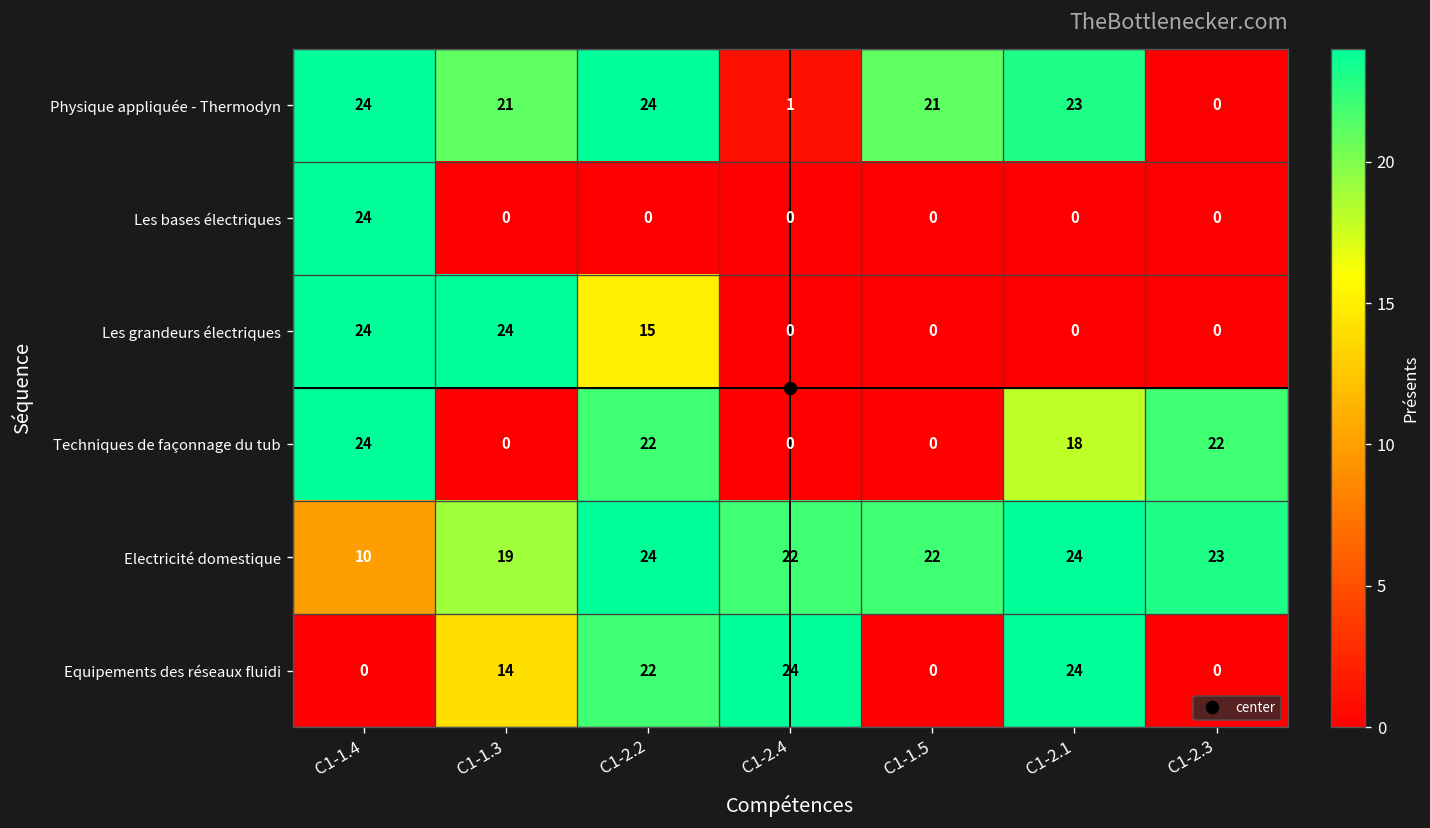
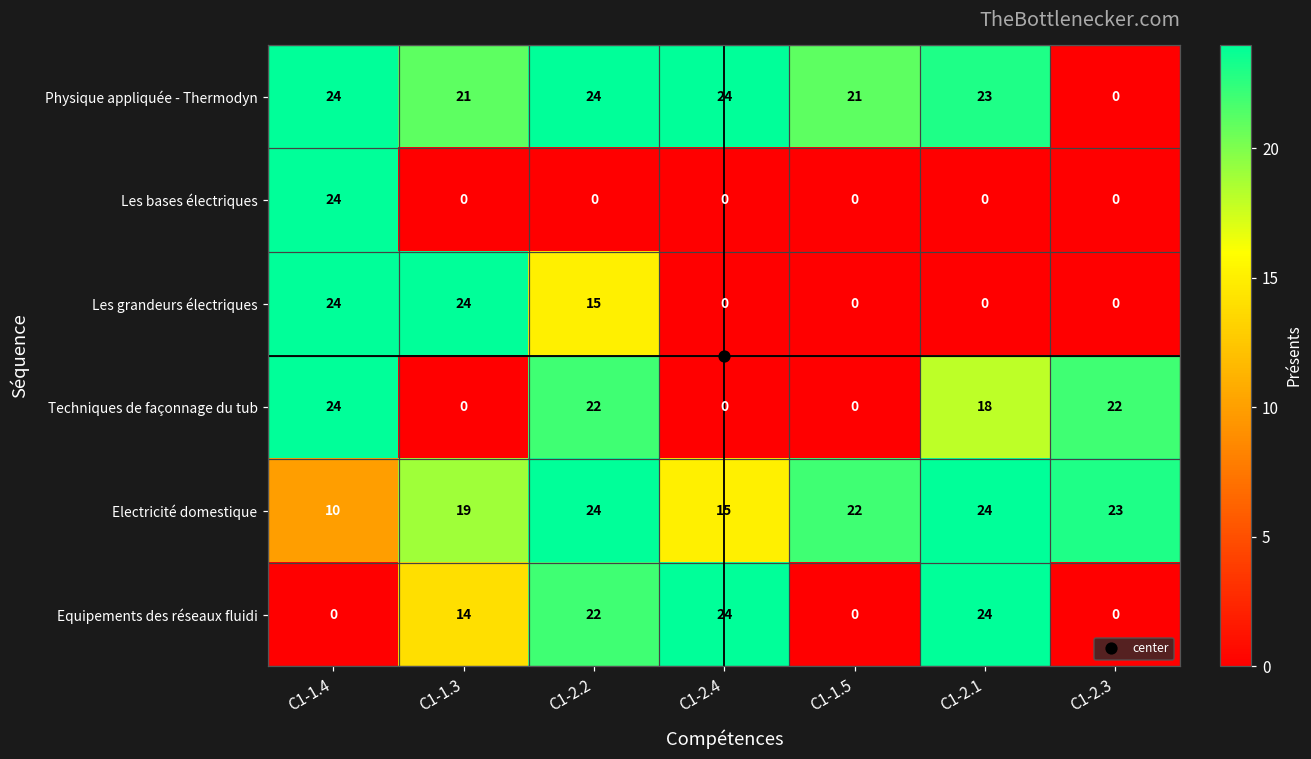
Physique appliquée - Thermodyn, C1-2.4: 1 -> 24
Electricité domestique, C1-2.4: 22 -> 15
